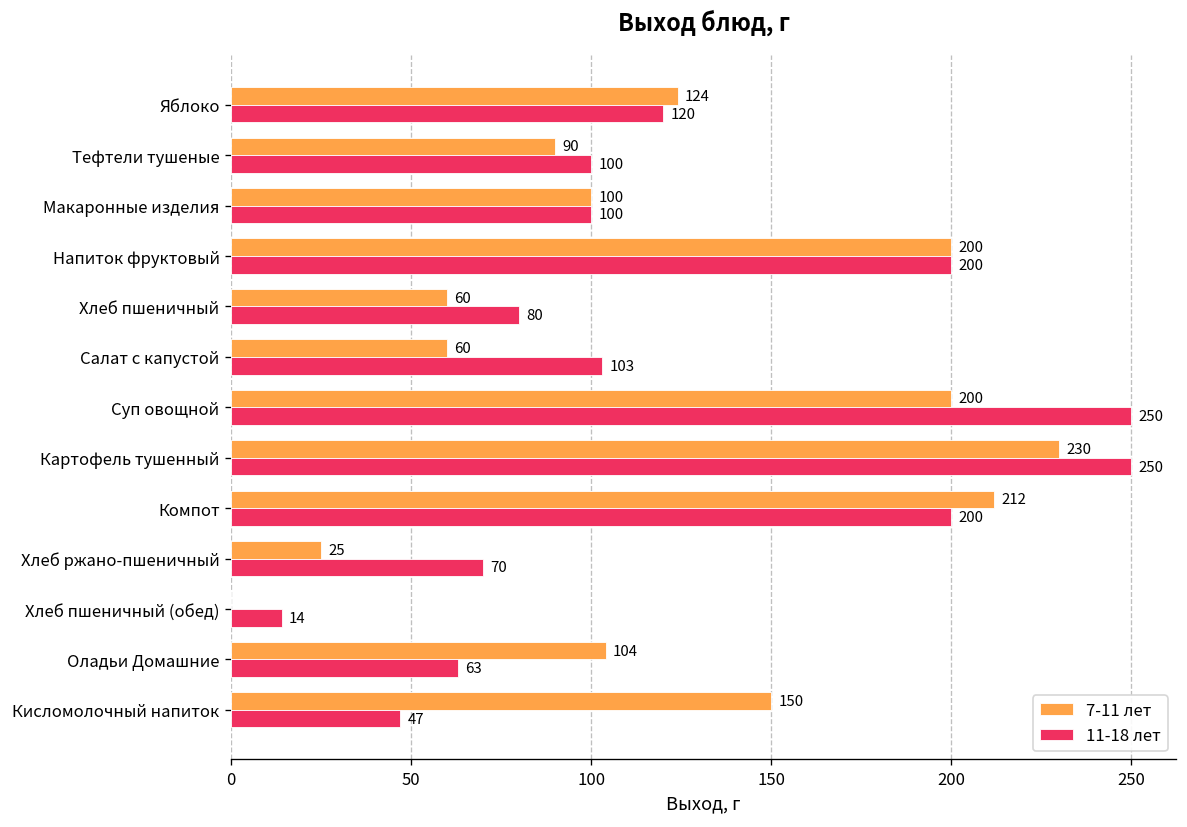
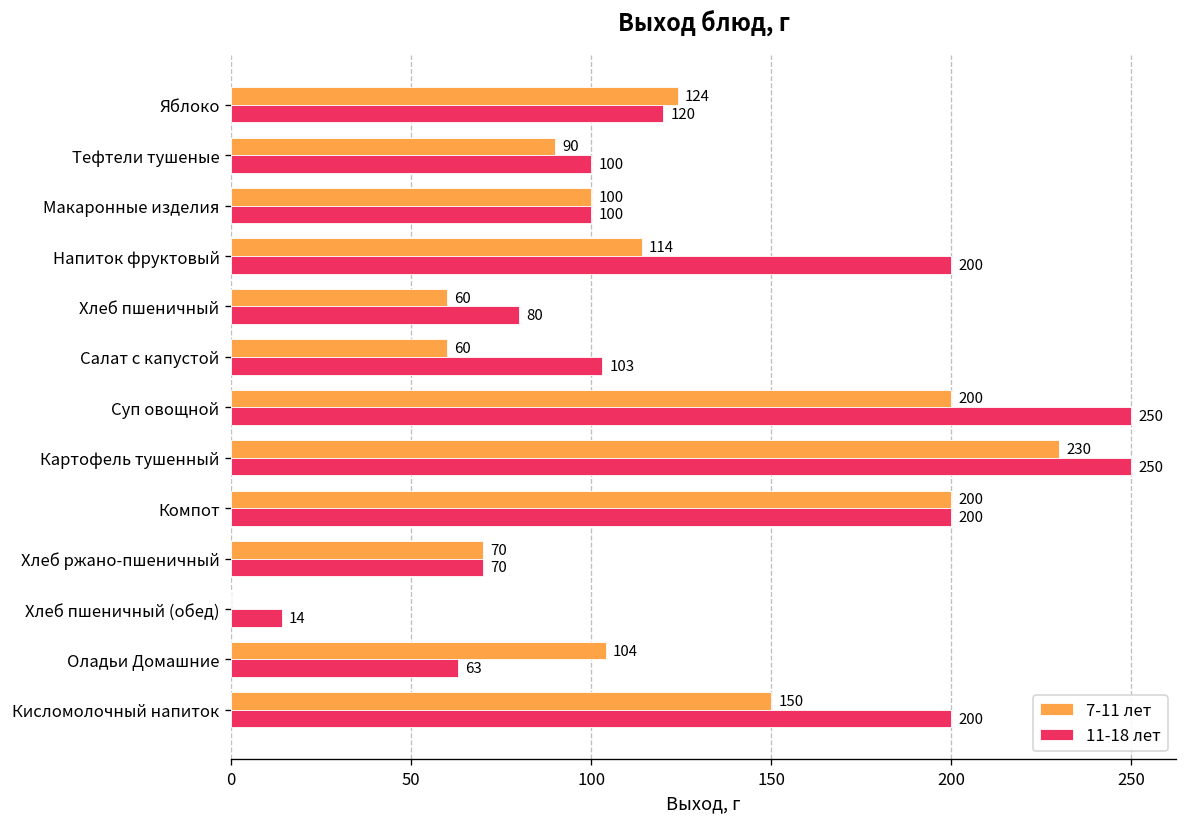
7-11 лет, Напиток фруктовый: 200 -> 114
7-11 лет, Компот: 212 -> 200
7-11 лет, Хлеб ржано-пшеничный: 25 -> 70
11-18 лет, Кисломолочный напиток: 47 -> 200
